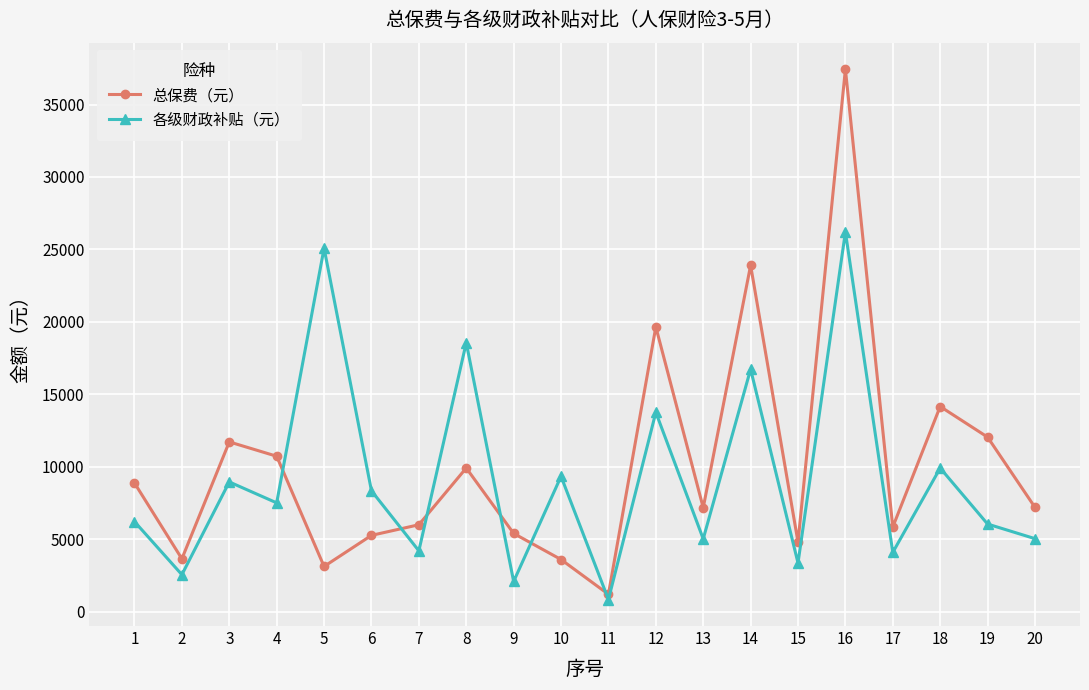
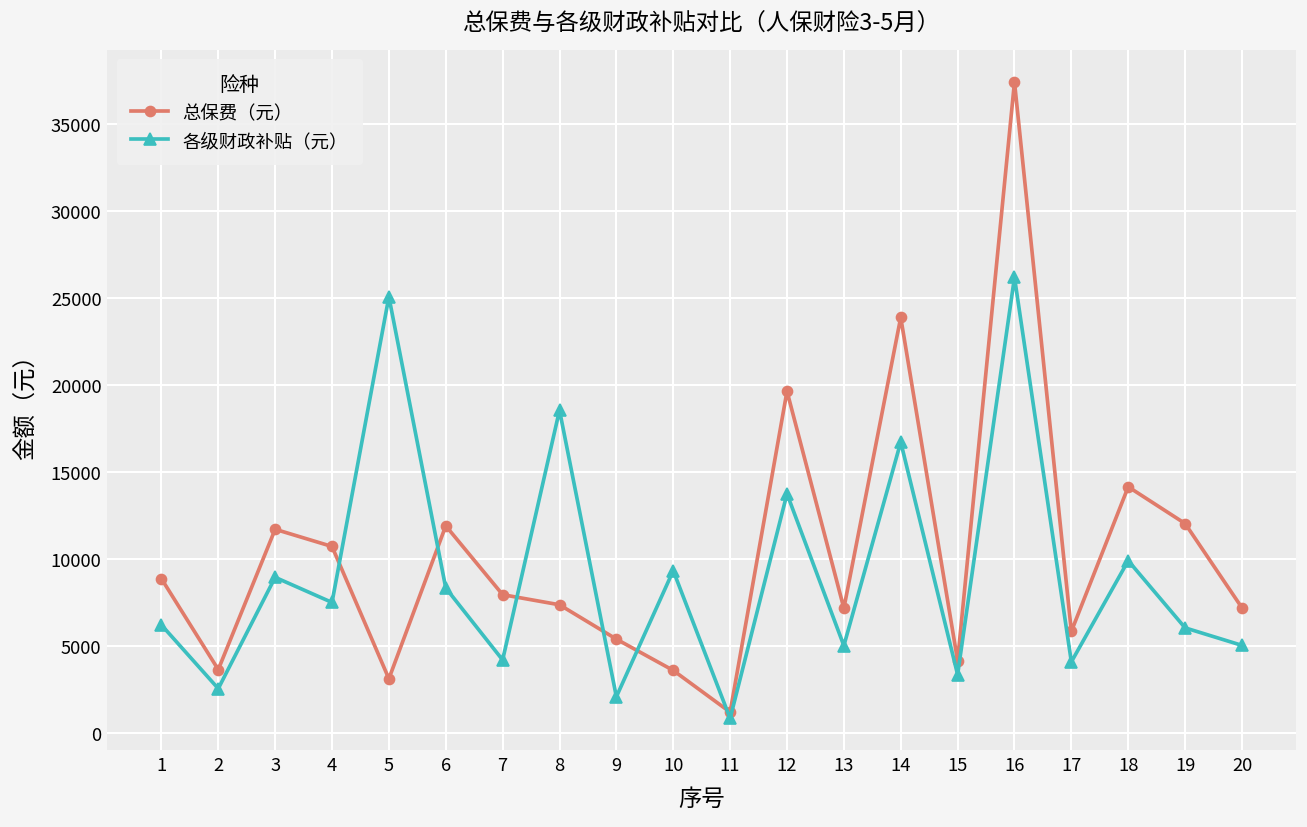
总保费（元）, 6: 5300 -> 11900
总保费（元）, 7: 6000 -> 8000
总保费（元）, 8: 9900 -> 7400
总保费（元）, 15: 4800 -> 4200
